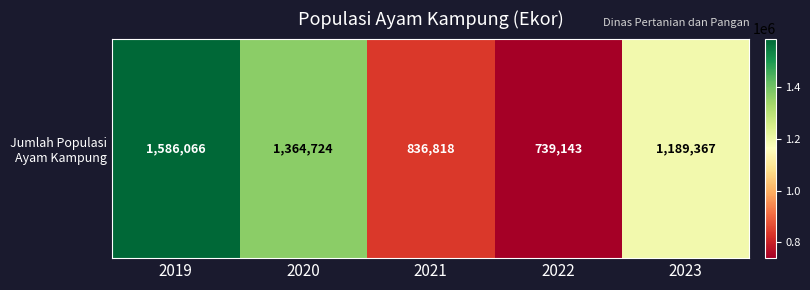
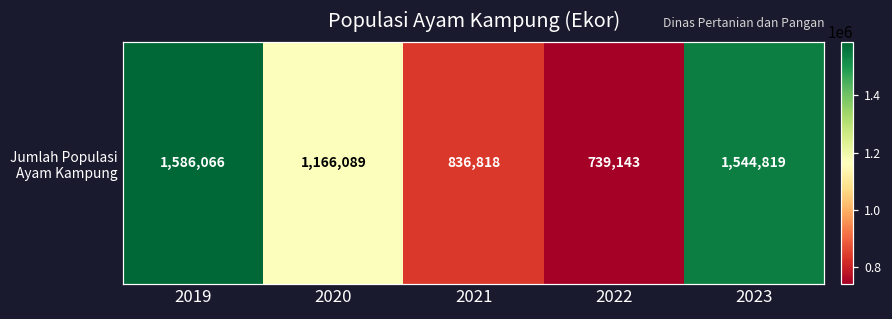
Jumlah Populasi Ayam Kampung, 2020: 1,364,724 -> 1,166,089
Jumlah Populasi Ayam Kampung, 2023: 1,189,367 -> 1,544,819
